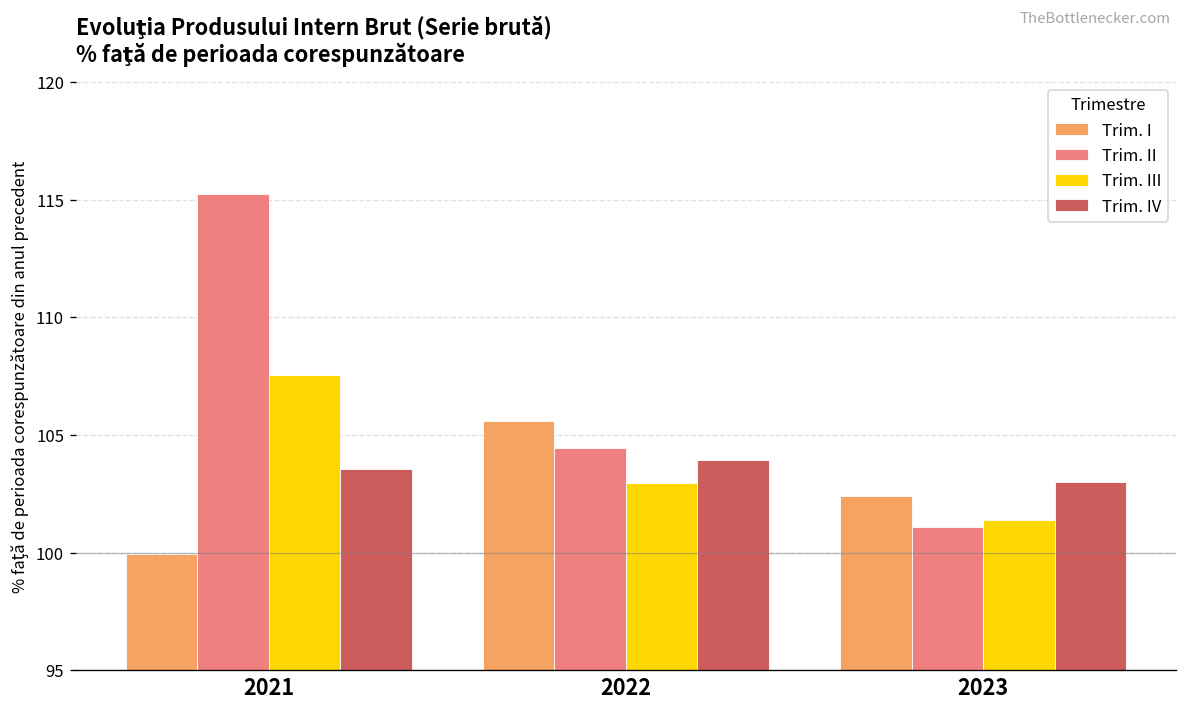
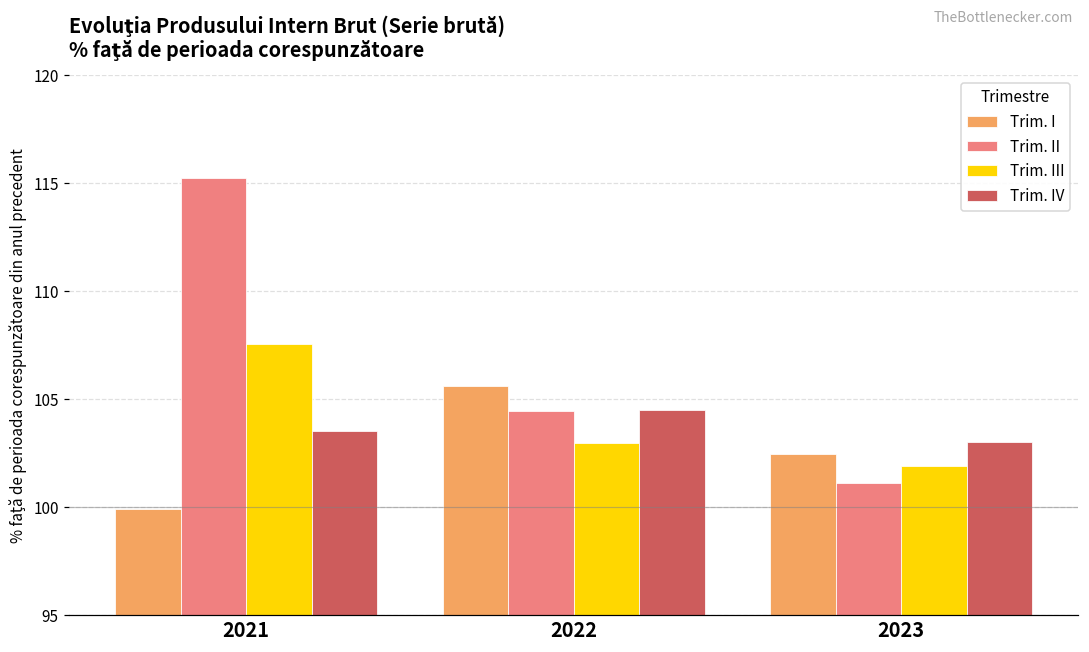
Trim. IV, 2022: 103.9 -> 104.5
Trim. III, 2023: 101.4 -> 101.9
